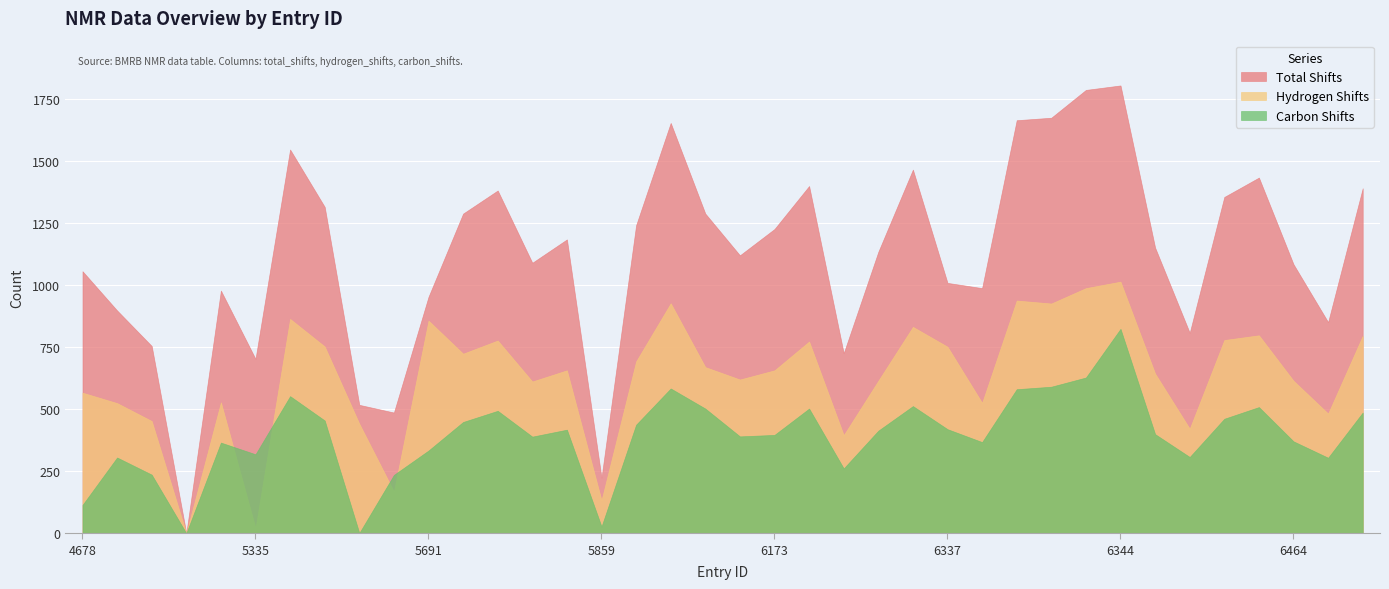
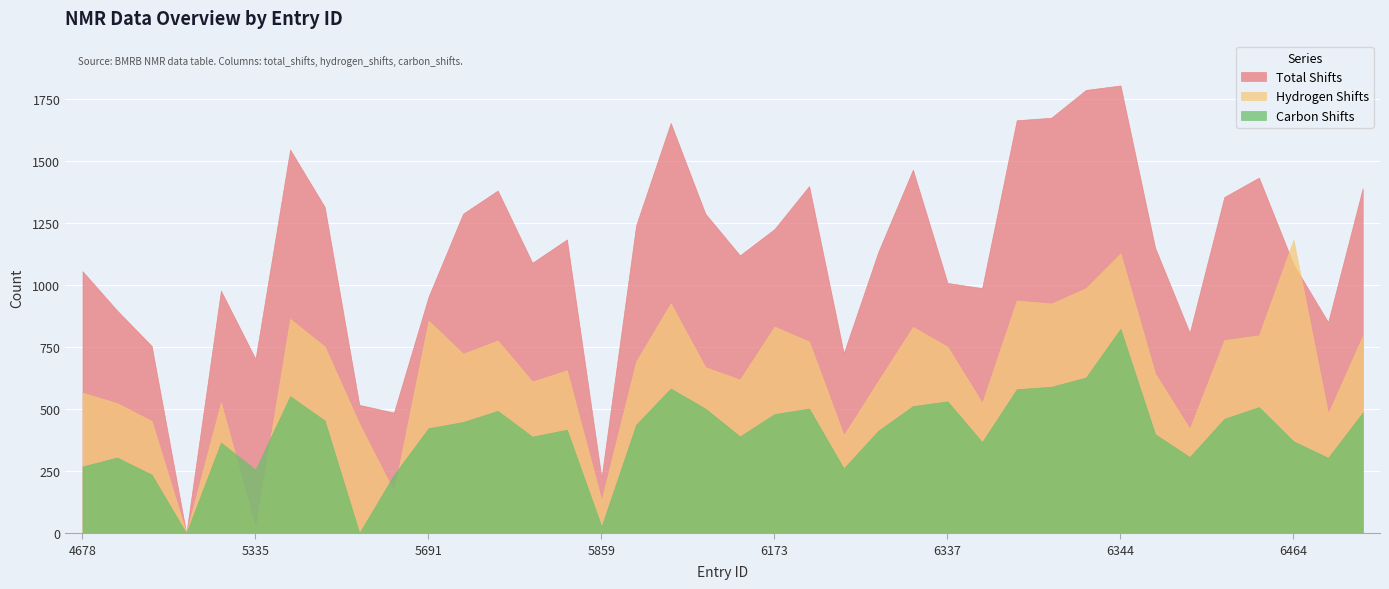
Carbon Shifts, 4678: 110 -> 270
Carbon Shifts, 5335: 320 -> 260
Carbon Shifts, 5691: 330 -> 420
Hydrogen Shifts, 6173: 660 -> 830
Carbon Shifts, 6173: 400 -> 480
Carbon Shifts, 6337: 420 -> 530
Hydrogen Shifts, 6344: 1010 -> 1130
Hydrogen Shifts, 6464: 610 -> 1180
